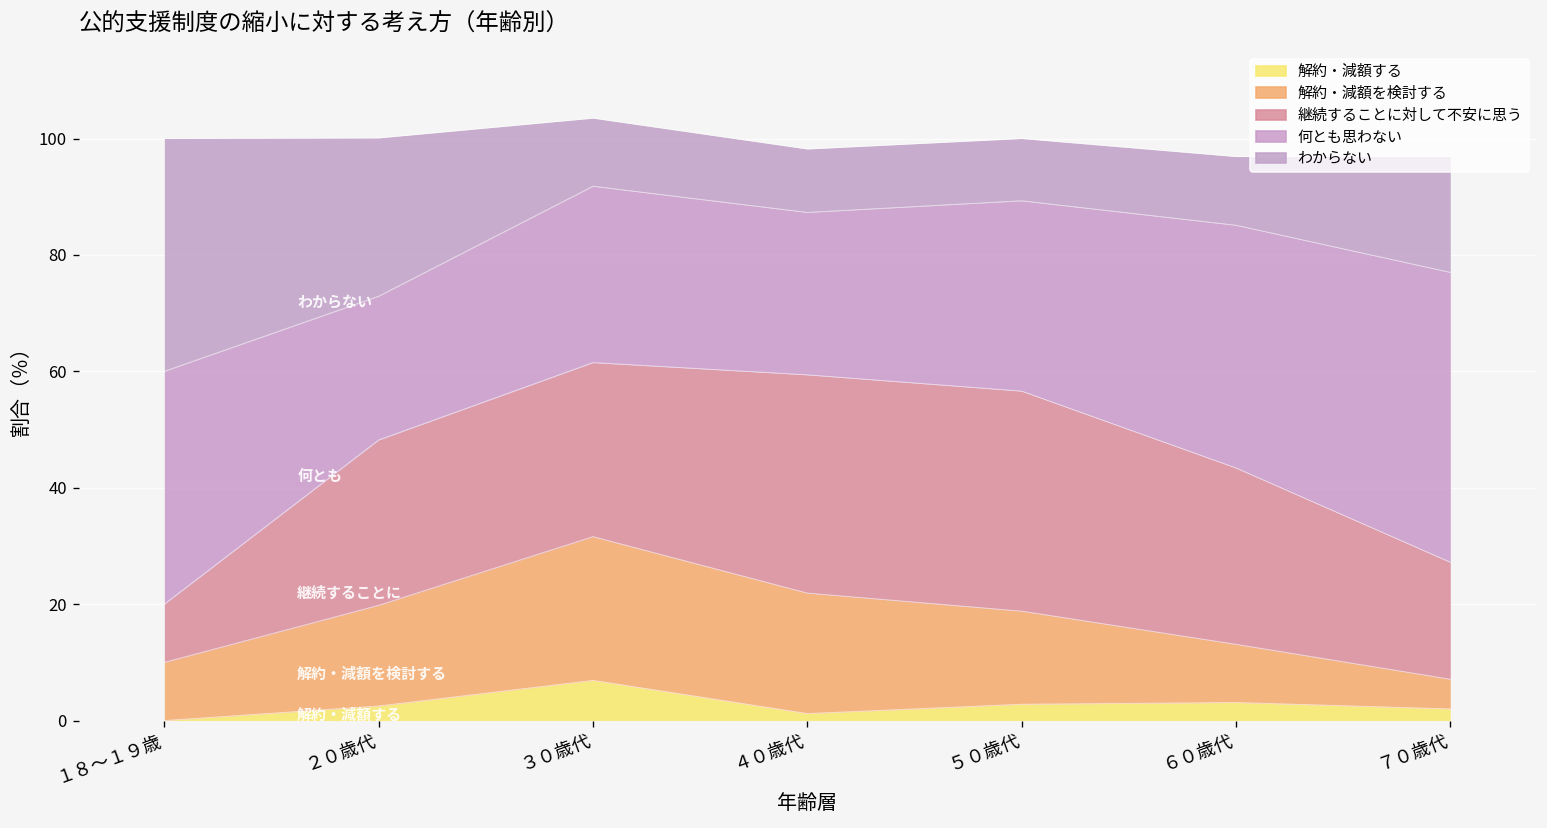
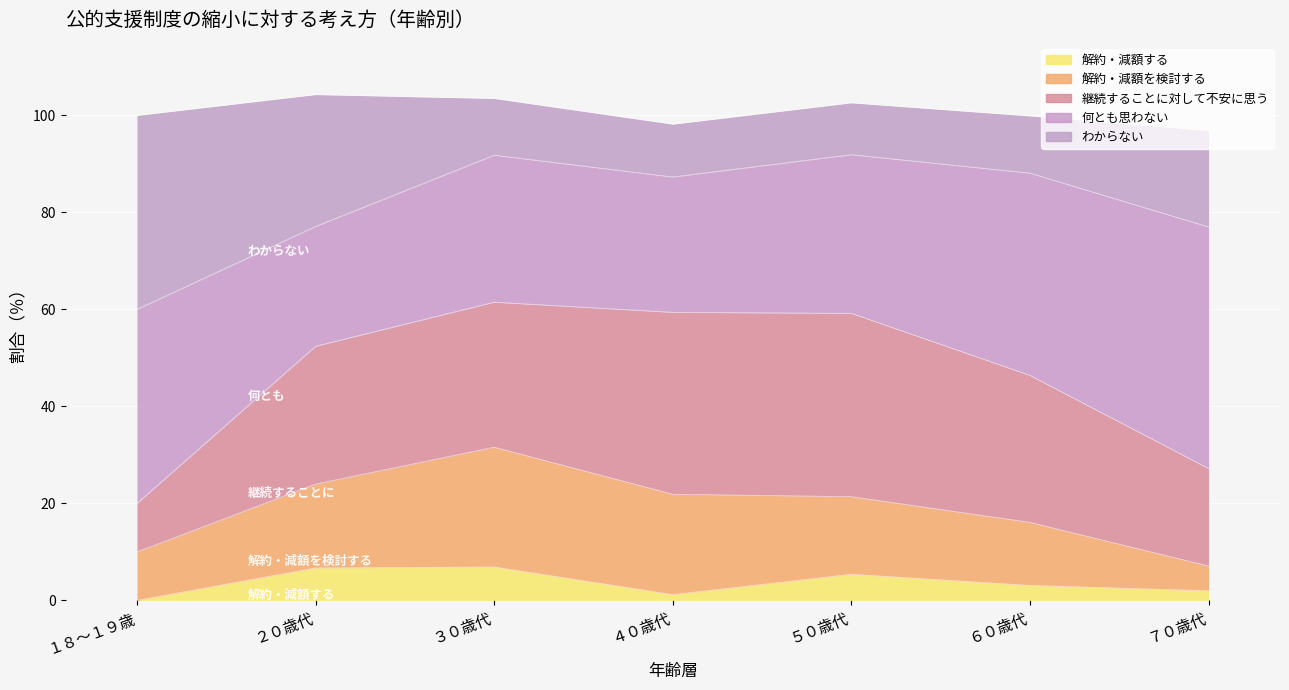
解約・減額する, ２０歳代: 3 -> 7
解約・減額する, ５０歳代: 3 -> 5
解約・減額を検討する, ６０歳代: 10 -> 13
